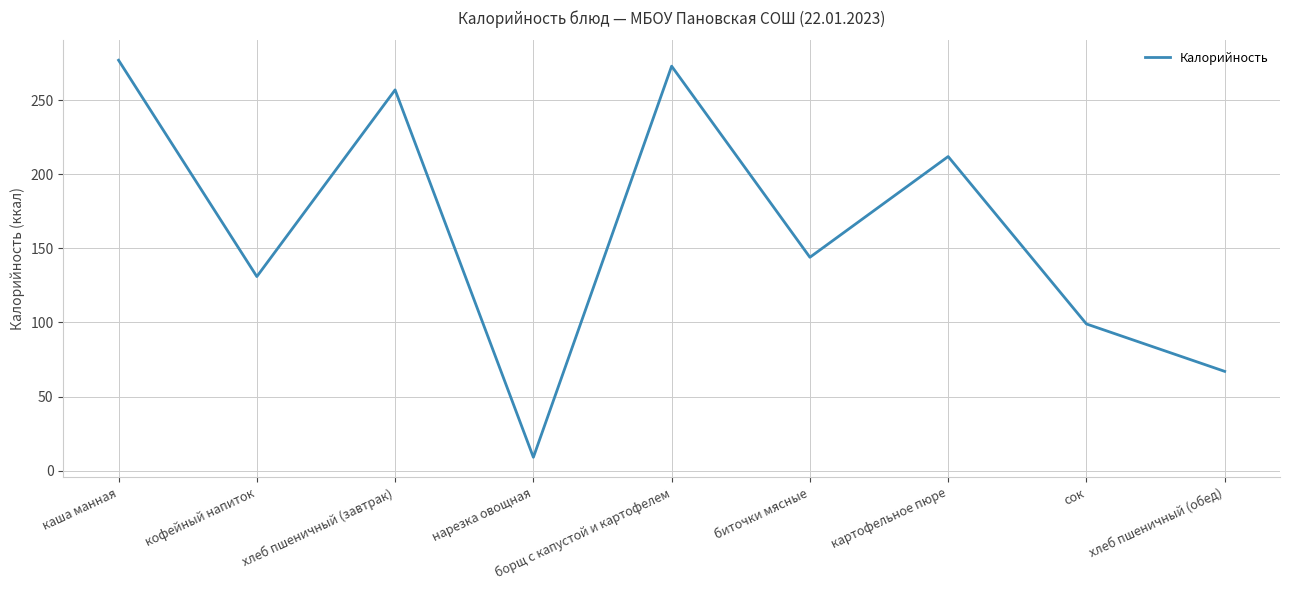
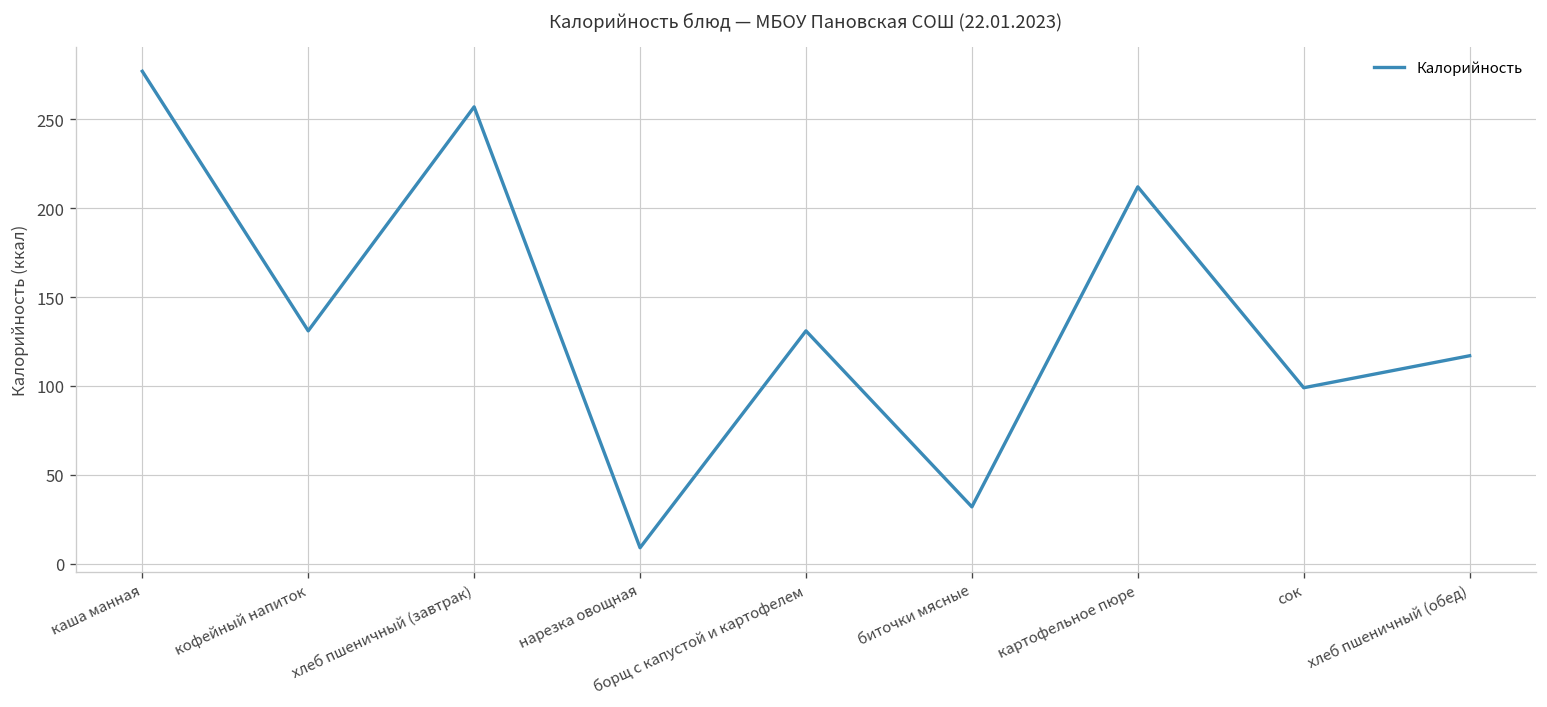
борщ с капустой и картофелем: 273 -> 131
биточки мясные: 144 -> 32
хлеб пшеничный (обед): 67 -> 117
